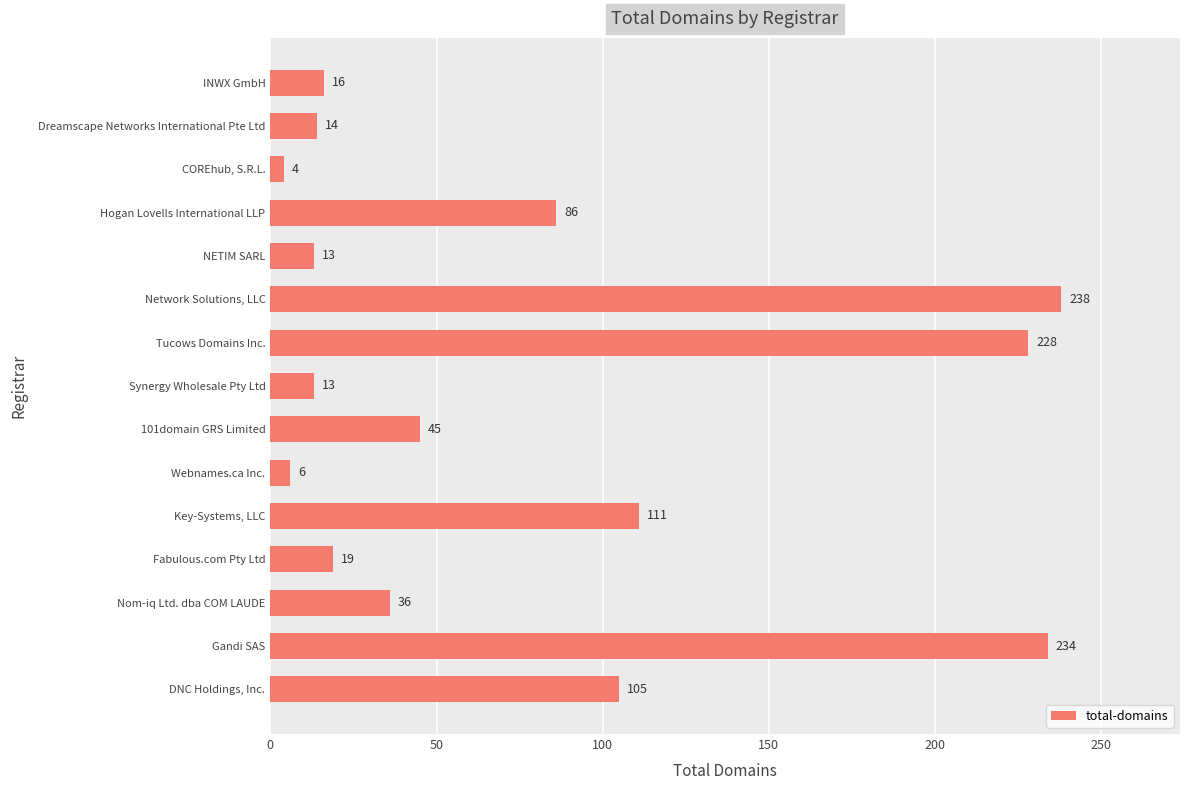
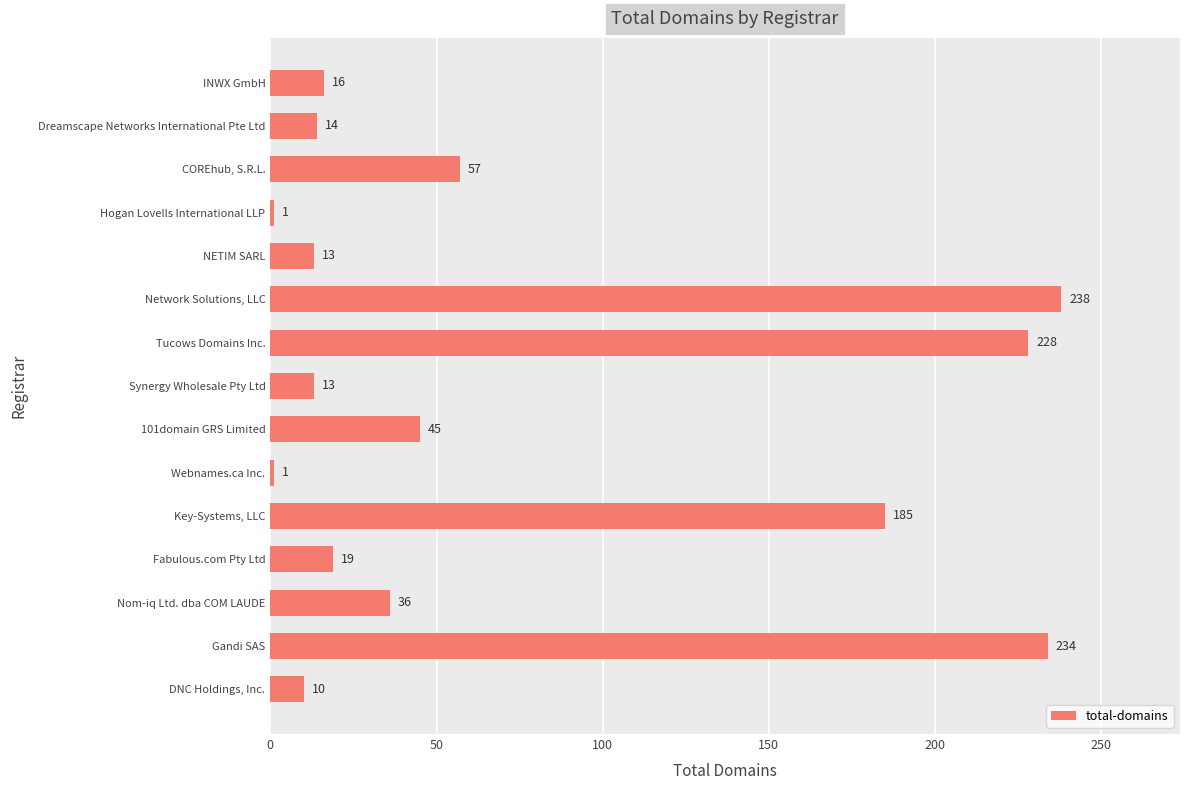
COREhub, S.R.L.: 4 -> 57
Hogan Lovells International LLP: 86 -> 1
Webnames.ca Inc.: 6 -> 1
Key-Systems, LLC: 111 -> 185
DNC Holdings, Inc.: 105 -> 10
